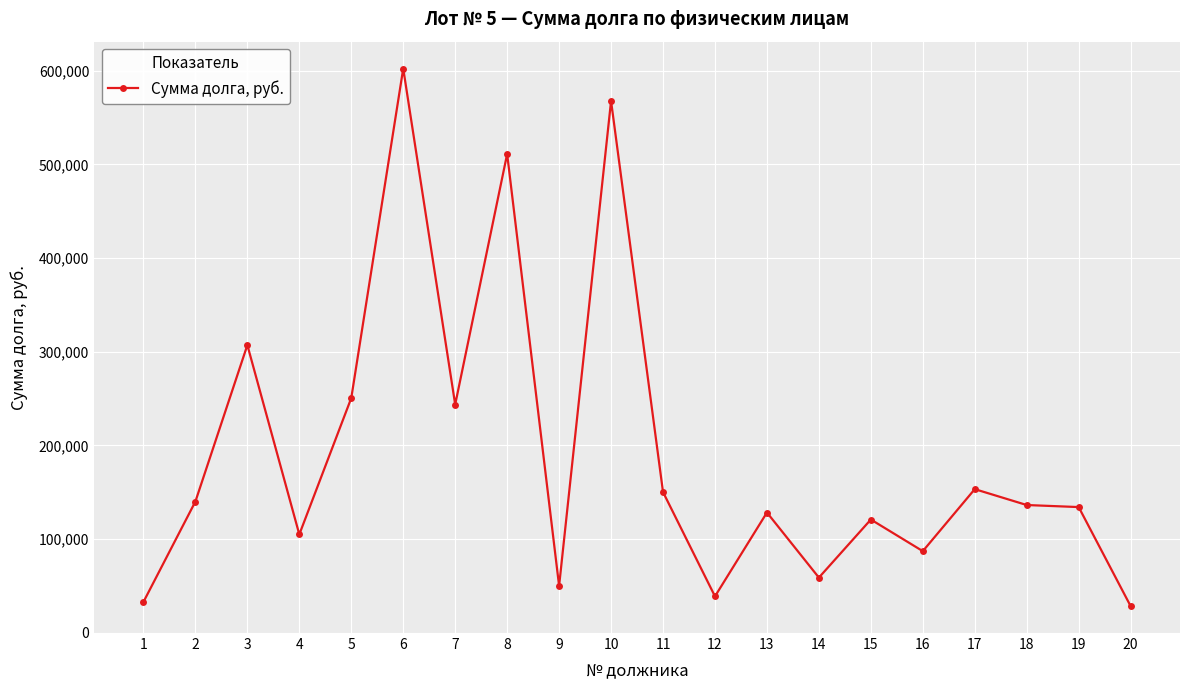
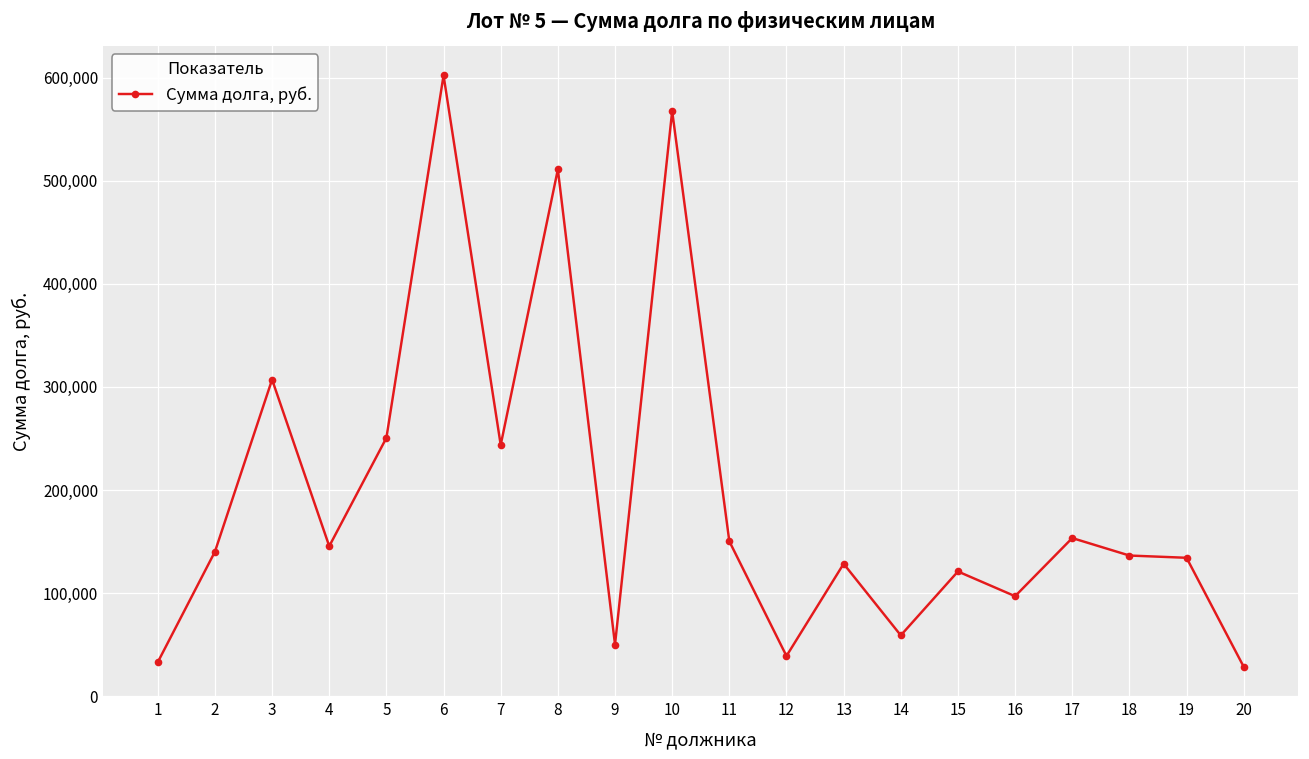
4: 110,000 -> 150,000
16: 90,000 -> 100,000
